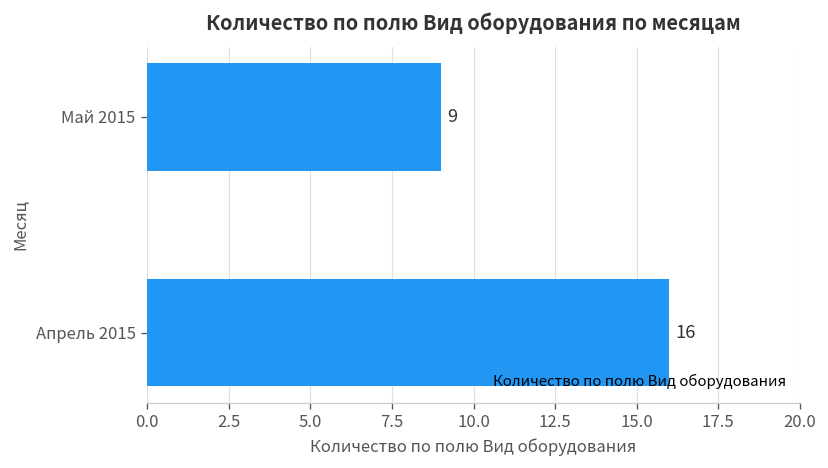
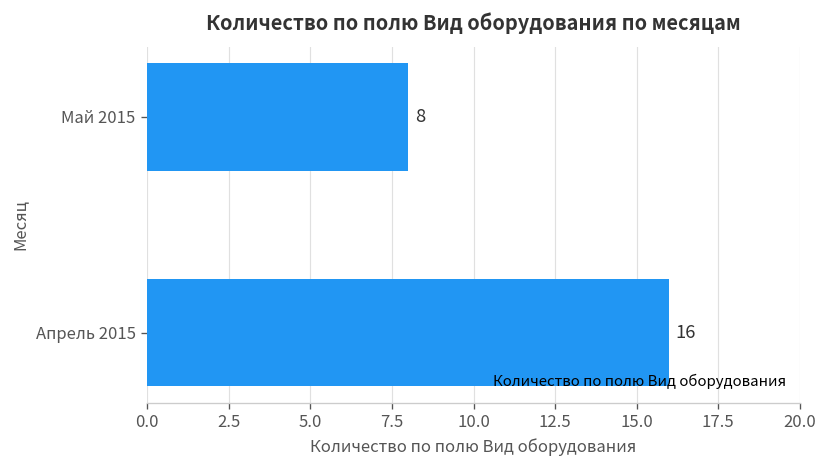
Май 2015: 9 -> 8
